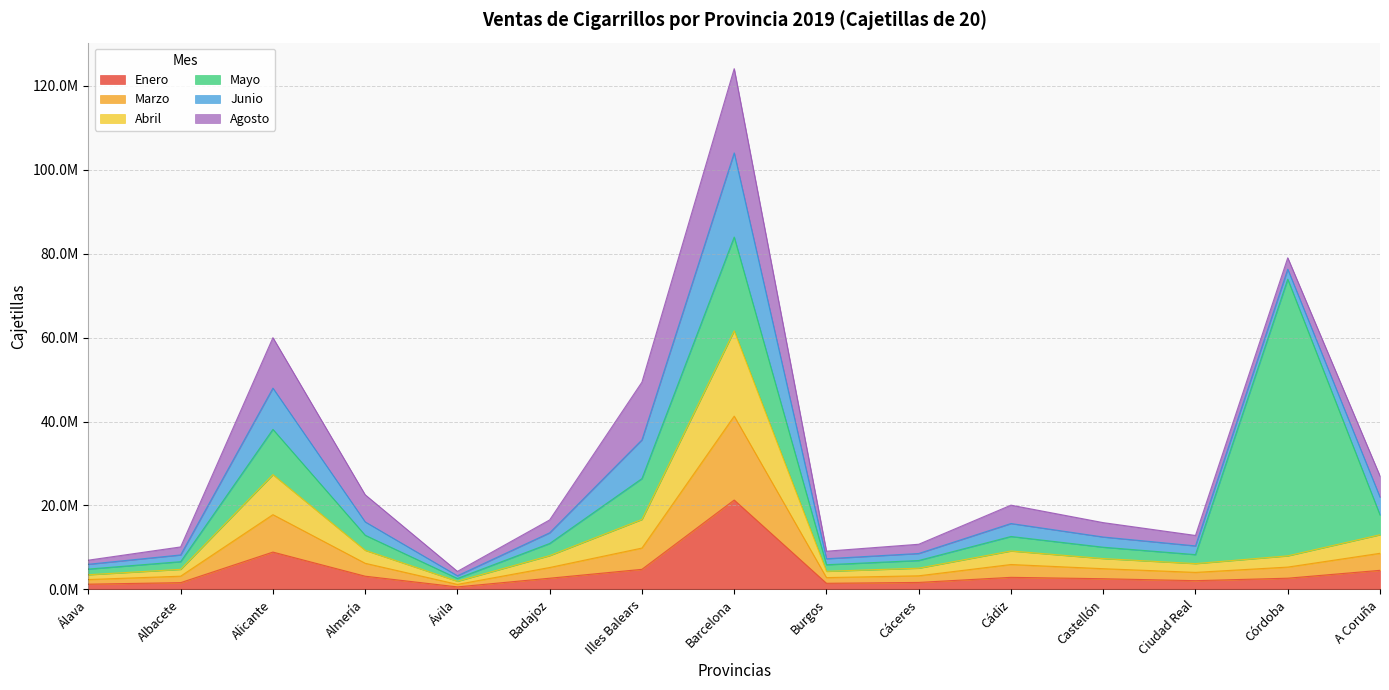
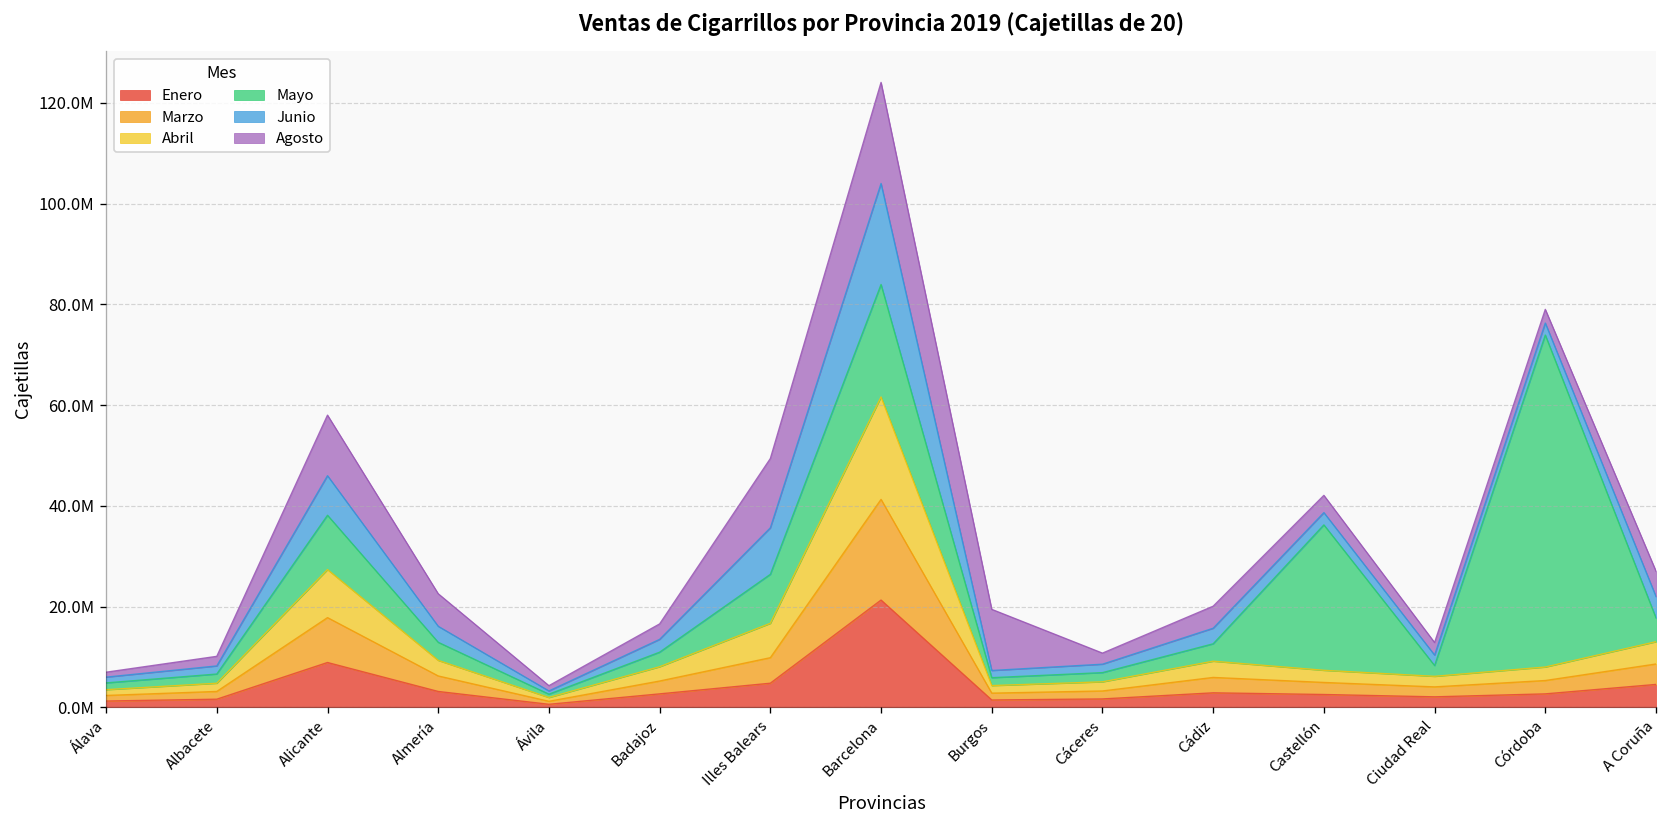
Junio, Alicante: 10000000 -> 8000000
Agosto, Burgos: 2000000 -> 12000000
Mayo, Castellón: 3000000 -> 29000000
